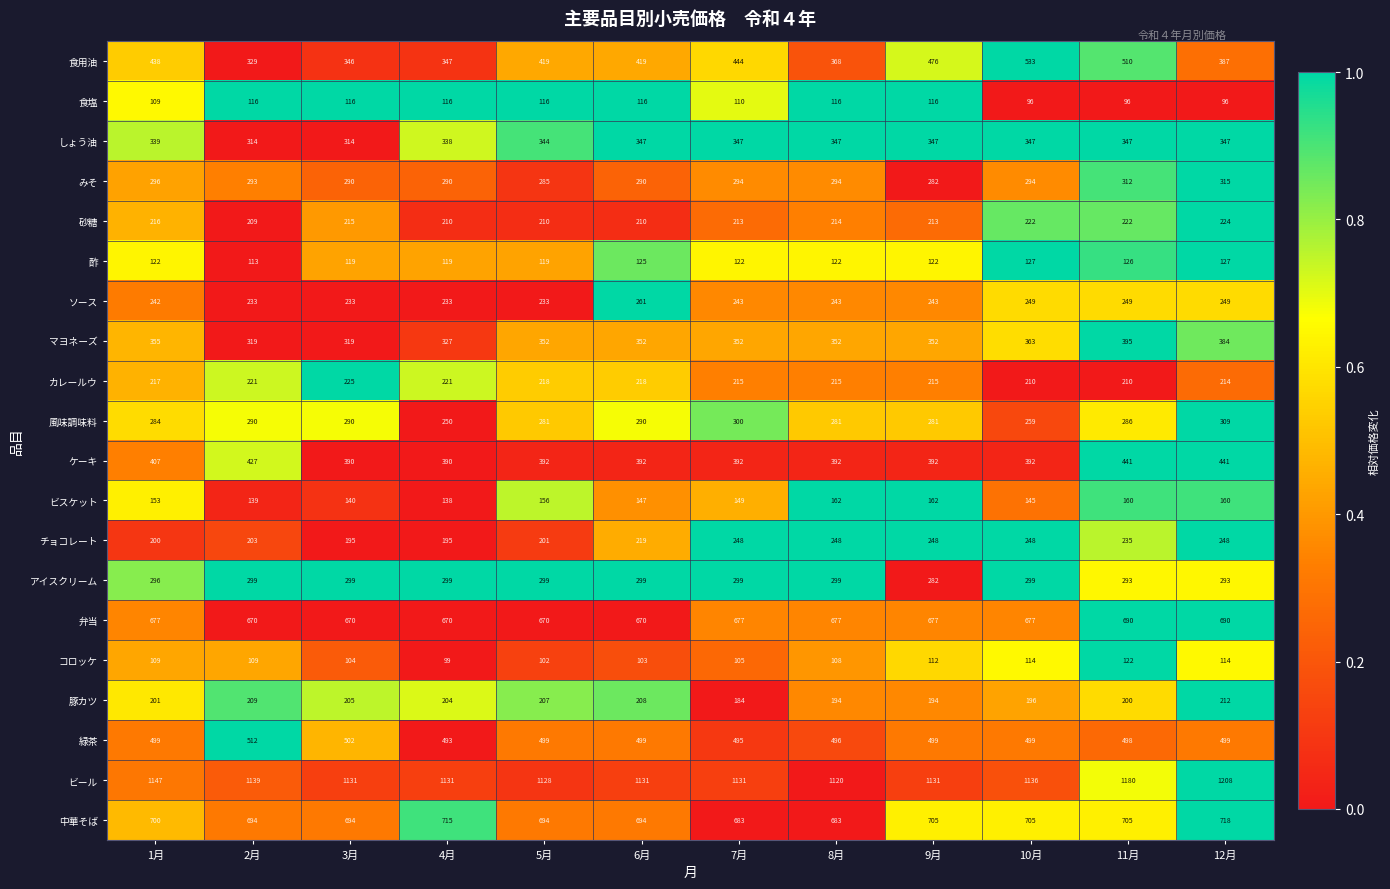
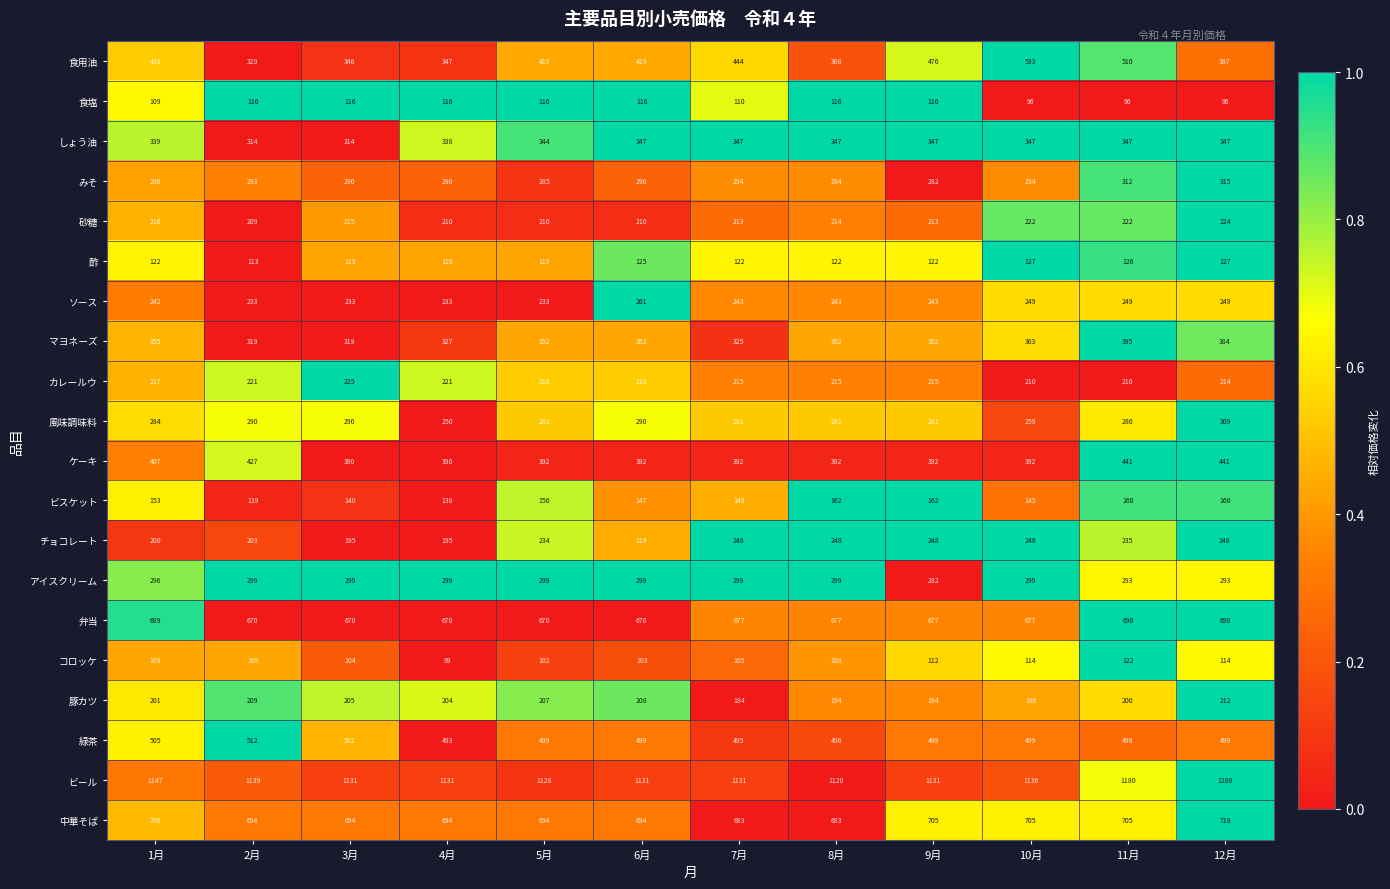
マヨネーズ, 7月: 352 -> 325
風味調味料, 7月: 300 -> 281
チョコレート, 5月: 201 -> 234
弁当, 1月: 677 -> 689
緑茶, 1月: 499 -> 505
中華そば, 4月: 715 -> 694
